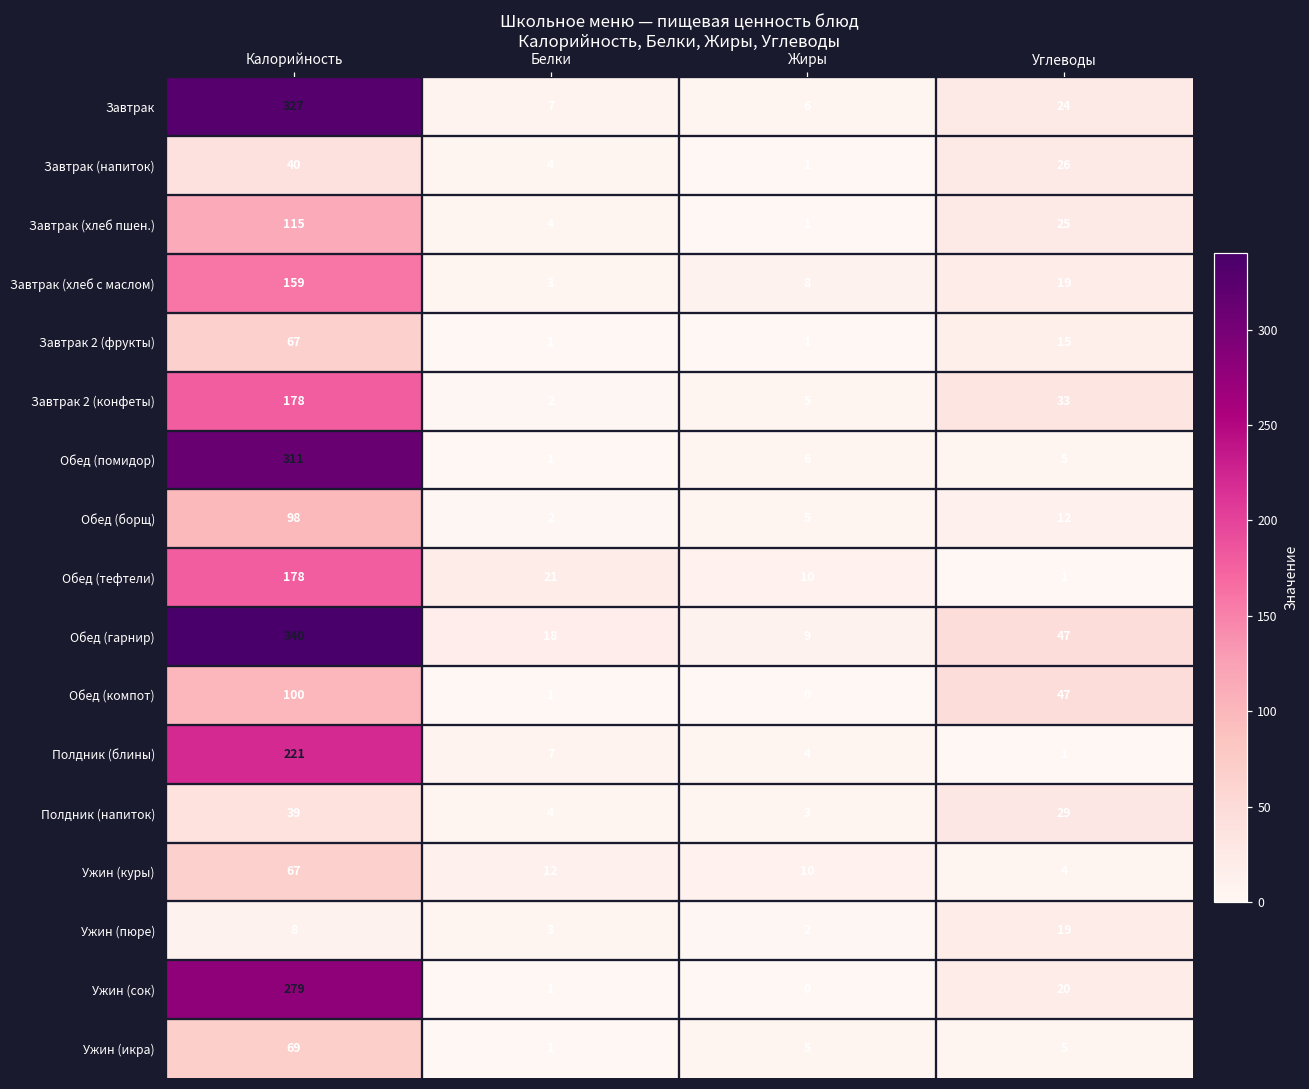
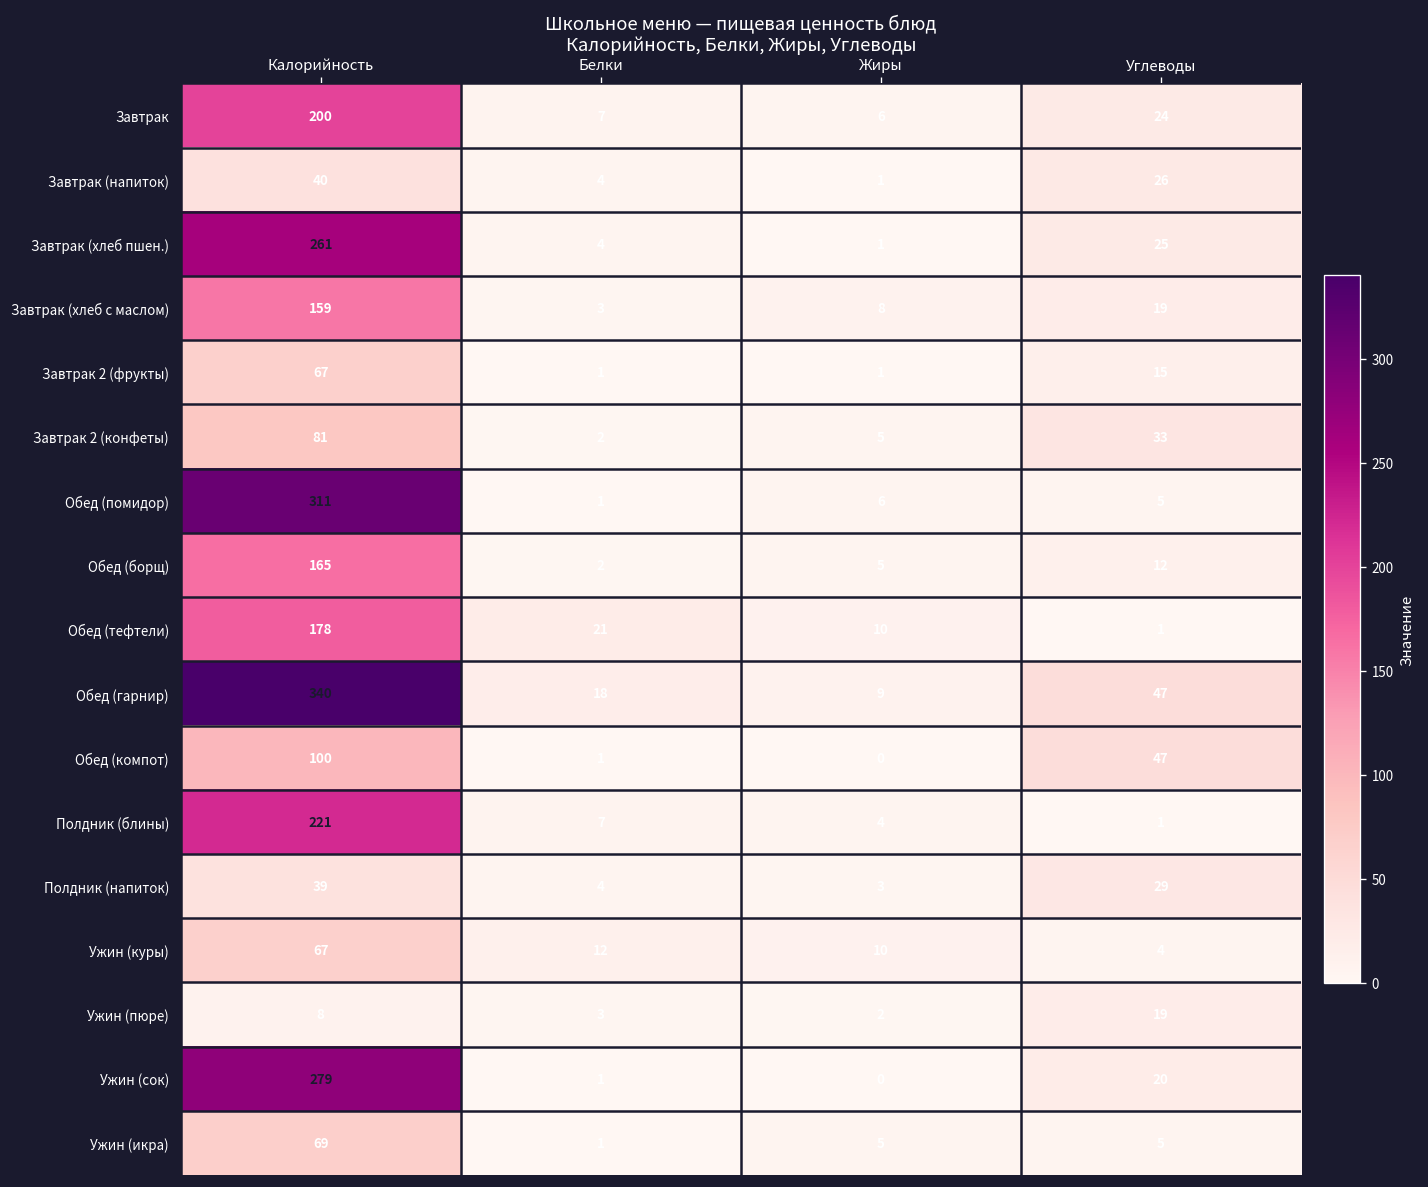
Завтрак, Калорийность: 327 -> 200
Завтрак (хлеб пшен.), Калорийность: 115 -> 261
Завтрак 2 (конфеты), Калорийность: 178 -> 81
Обед (борщ), Калорийность: 98 -> 165
